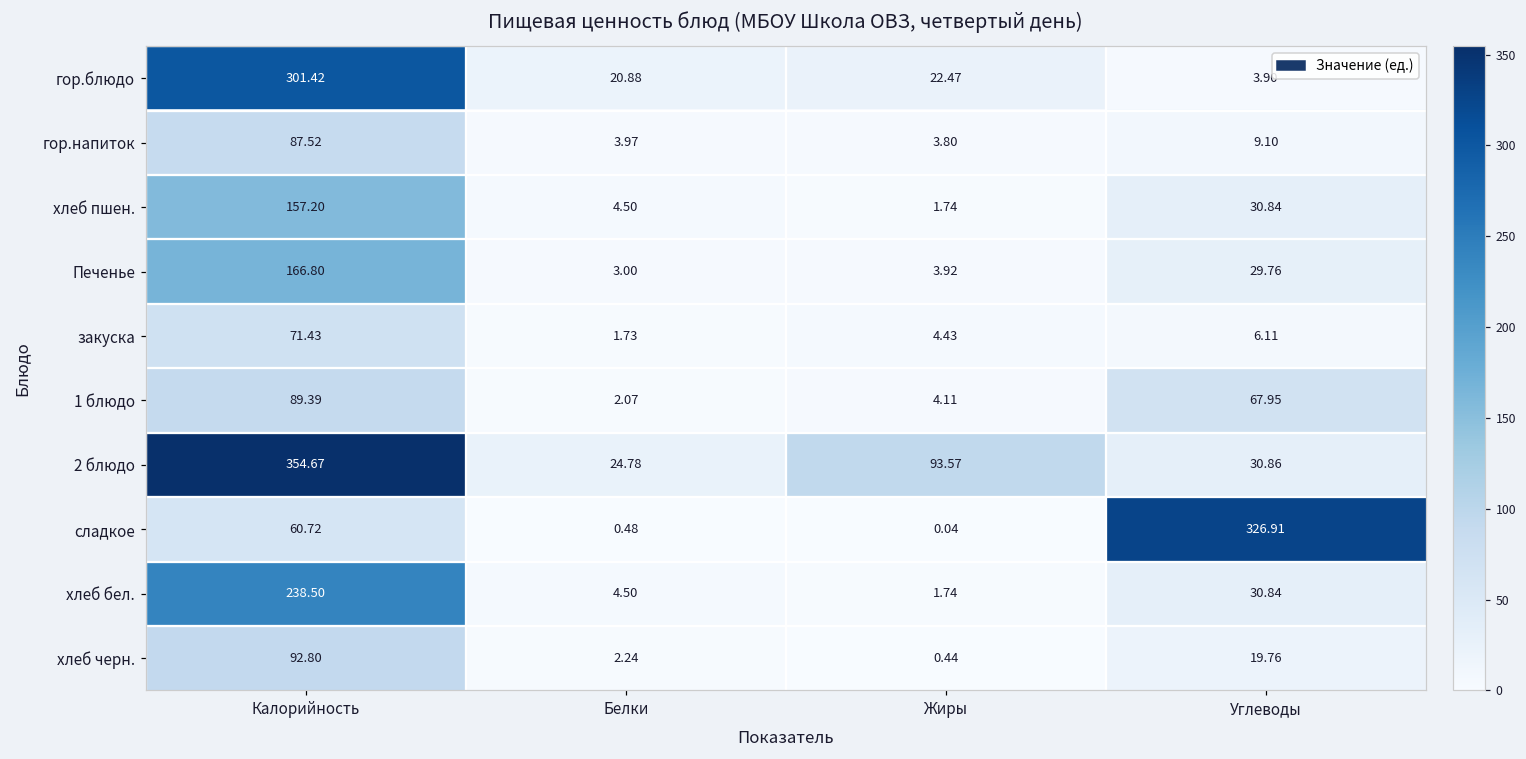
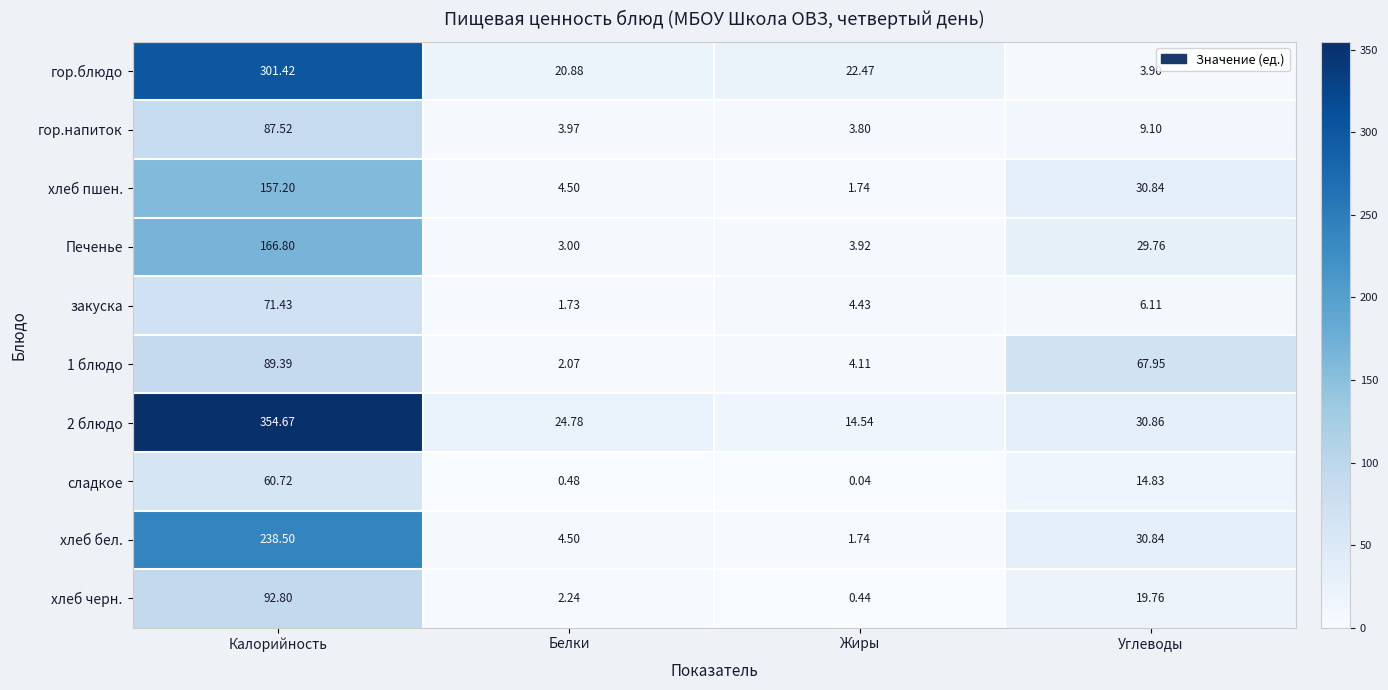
2 блюдо, Жиры: 93.57 -> 14.54
сладкое, Углеводы: 326.91 -> 14.83
